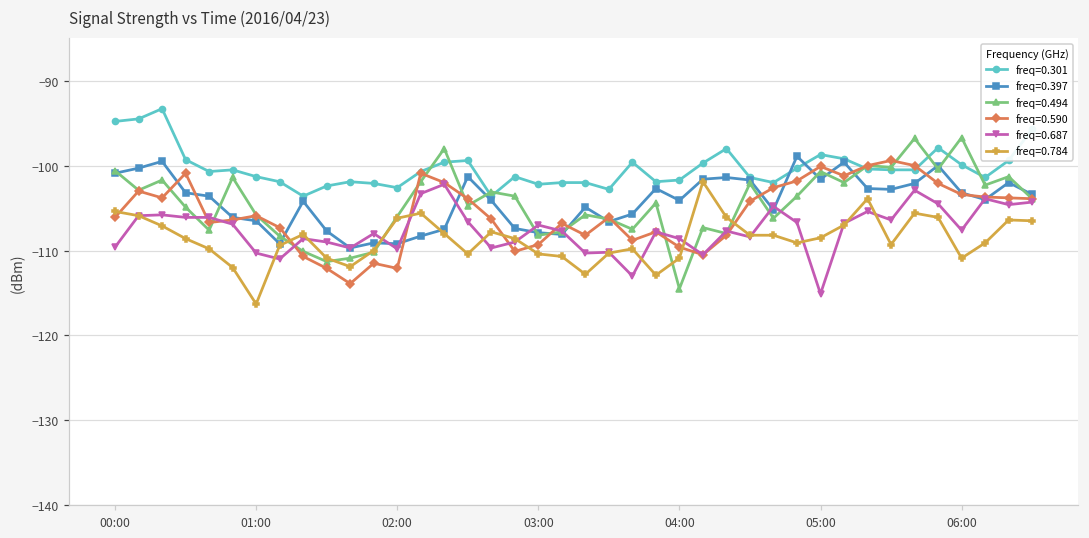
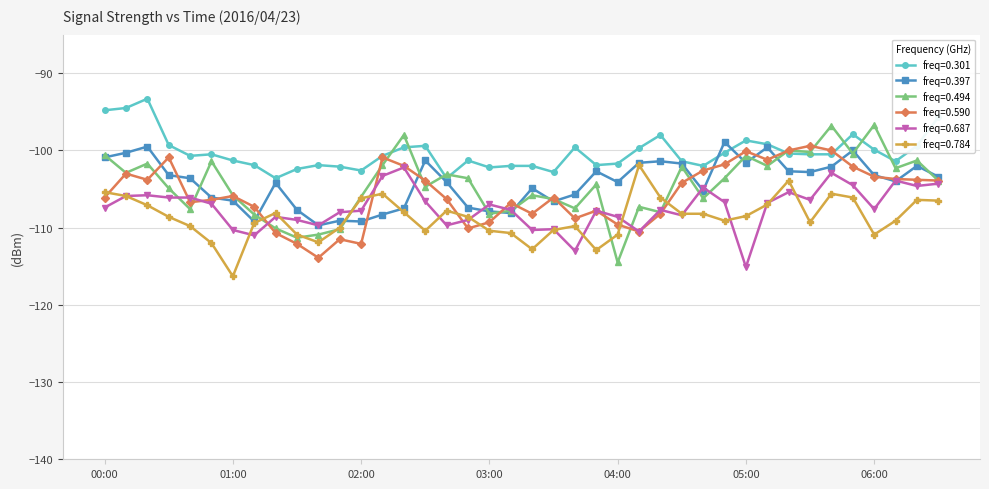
freq=0.687, 00:00: -110 -> -107
freq=0.687, 02:00: -110 -> -108
